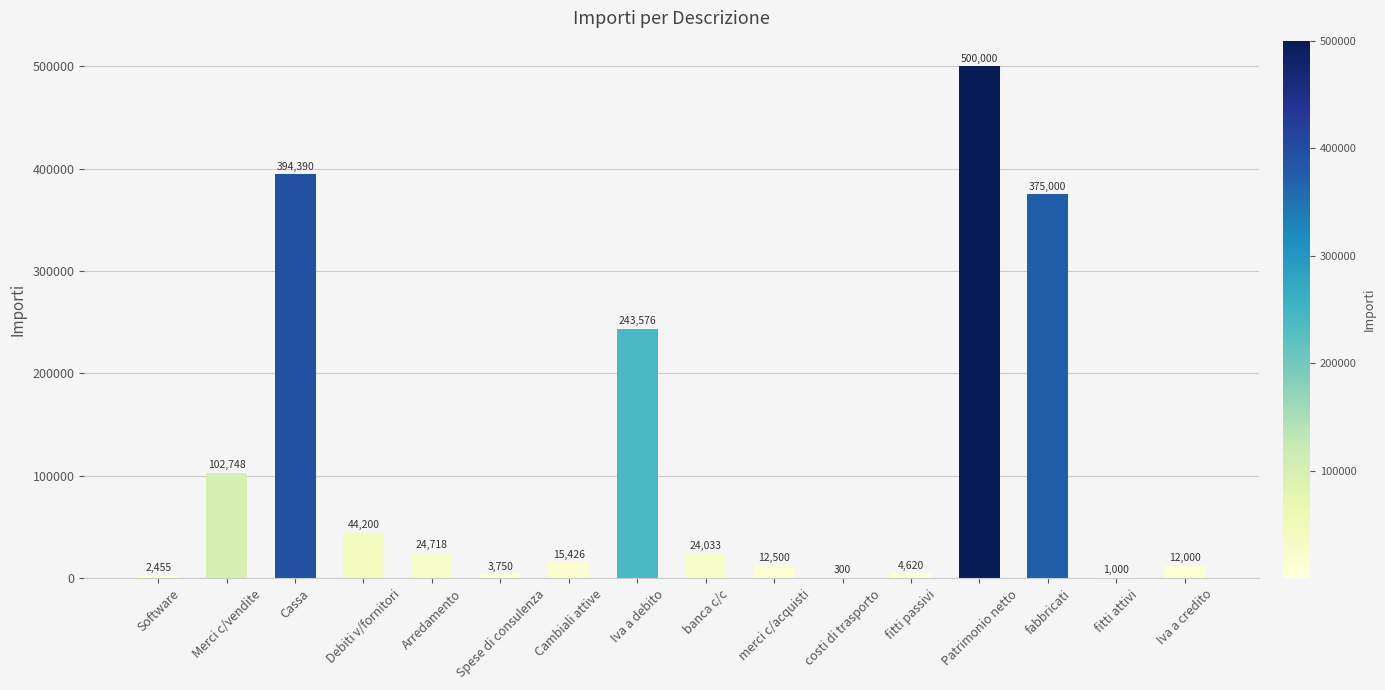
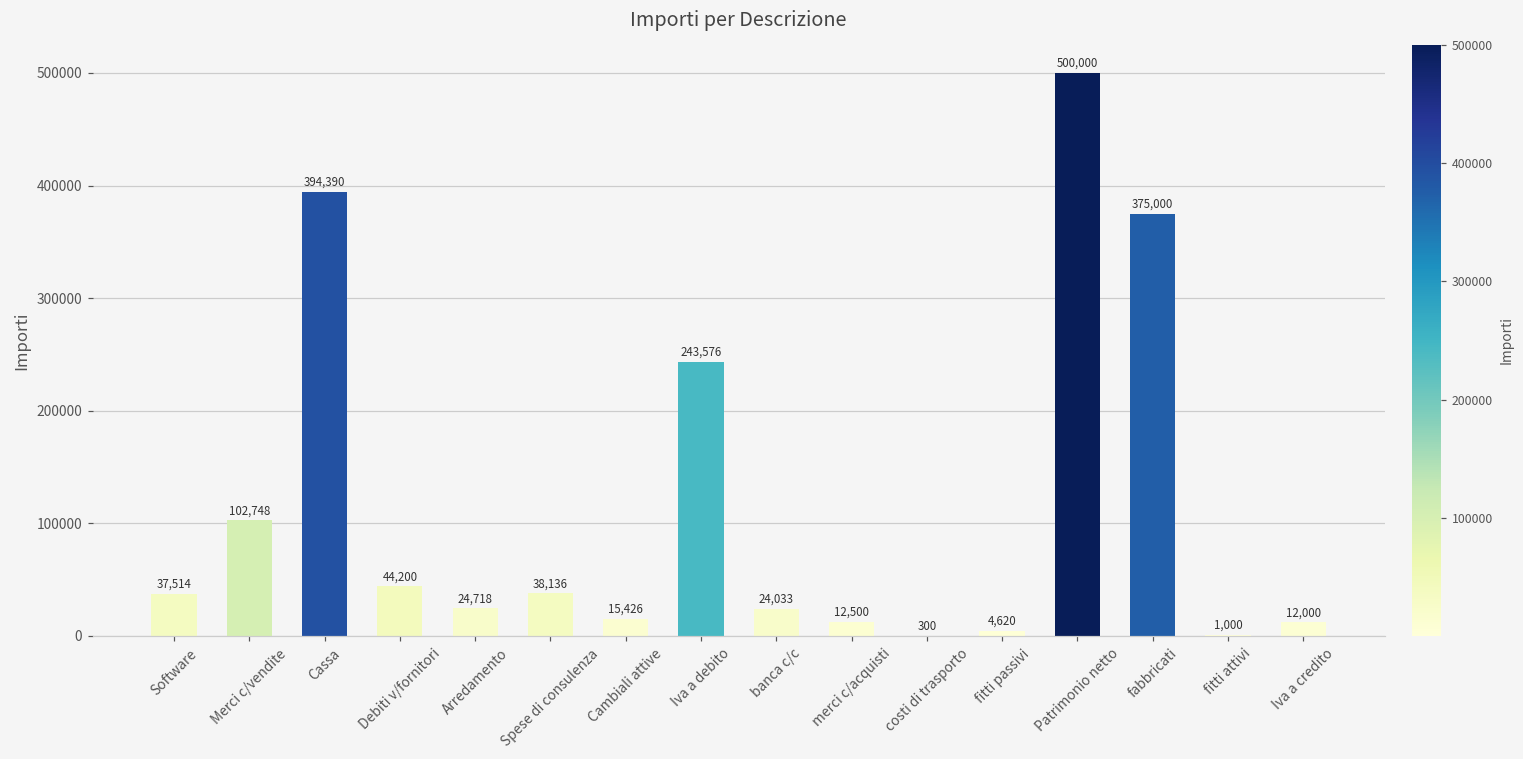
Software: 2,455 -> 37,514
Spese di consulenza: 3,750 -> 38,136
